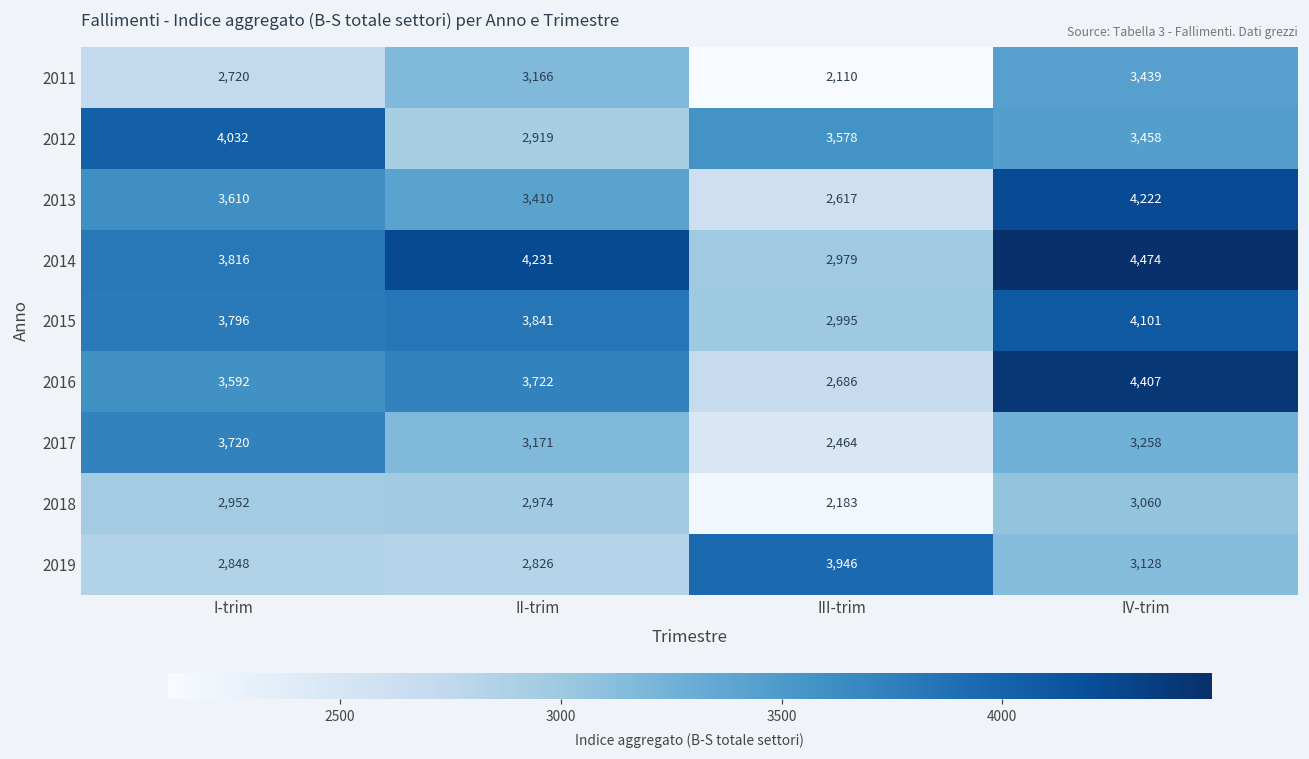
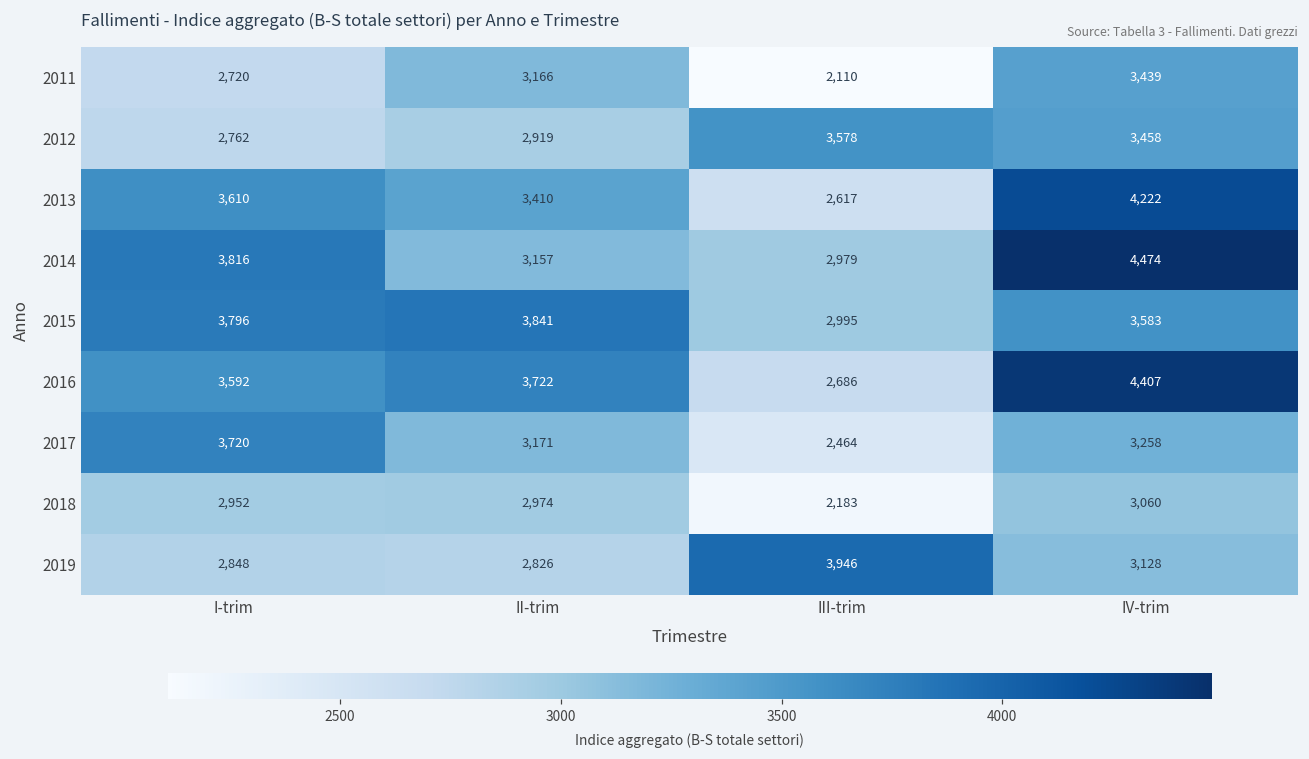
2012, I-trim: 4,032 -> 2,762
2014, II-trim: 4,231 -> 3,157
2015, IV-trim: 4,101 -> 3,583
